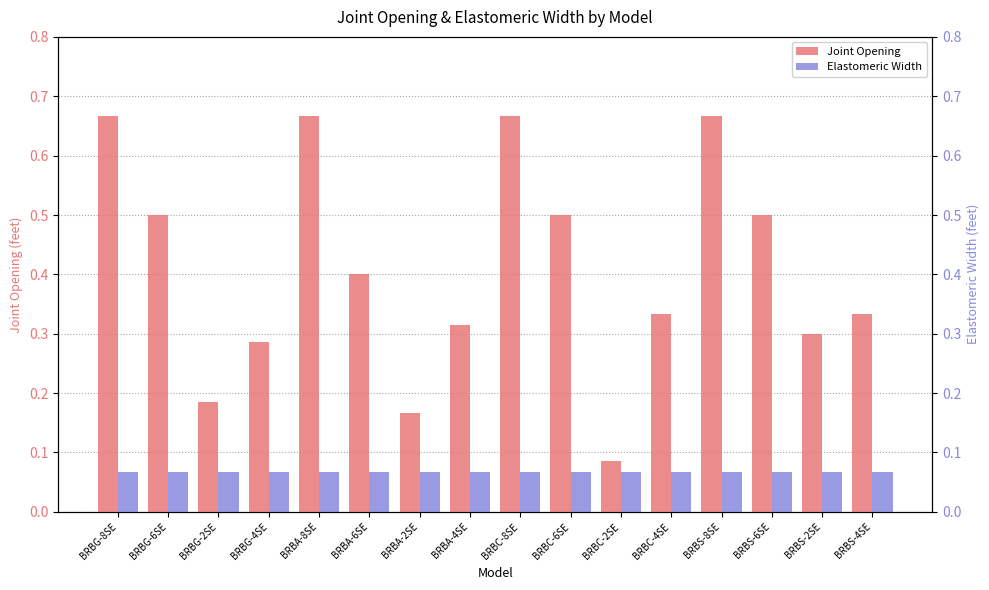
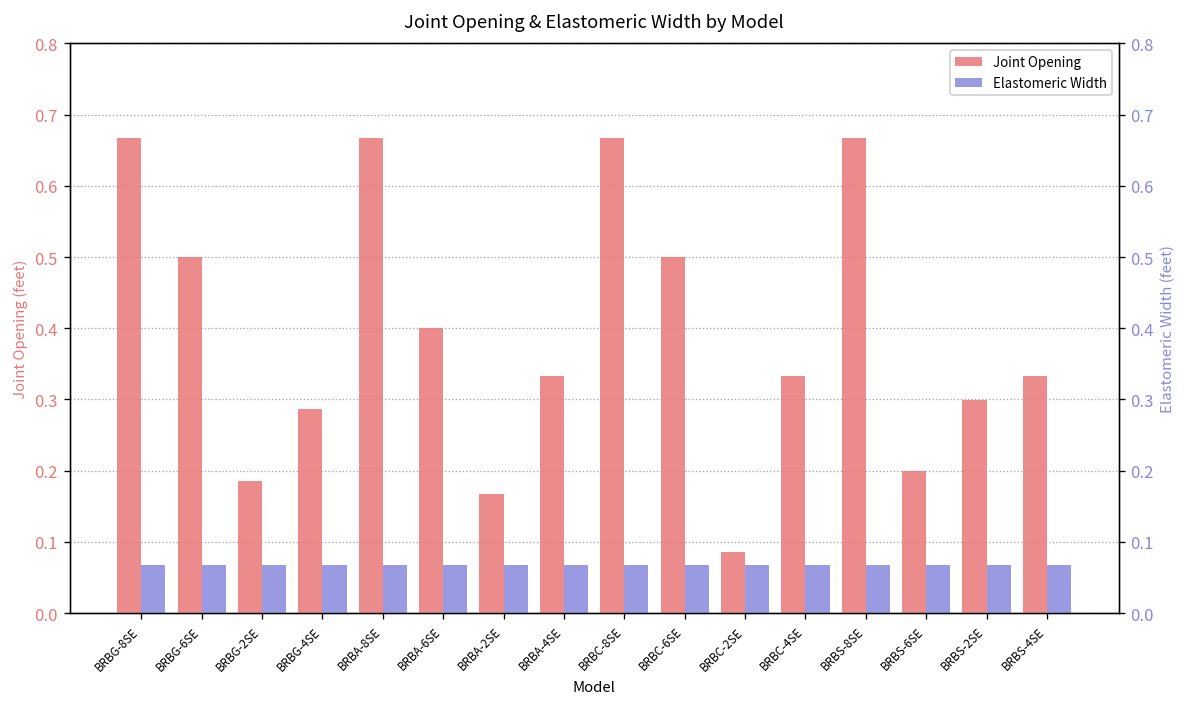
Joint Opening, BRBA-4SE: 0.32 -> 0.33
Joint Opening, BRBS-6SE: 0.5 -> 0.2
